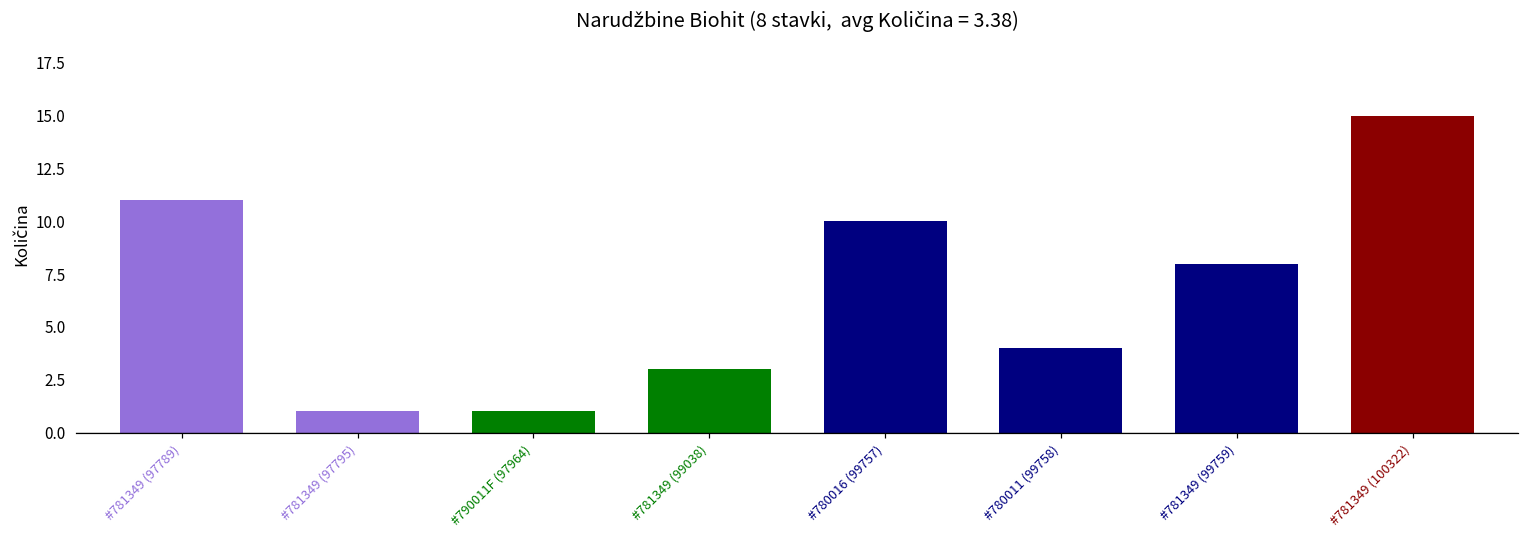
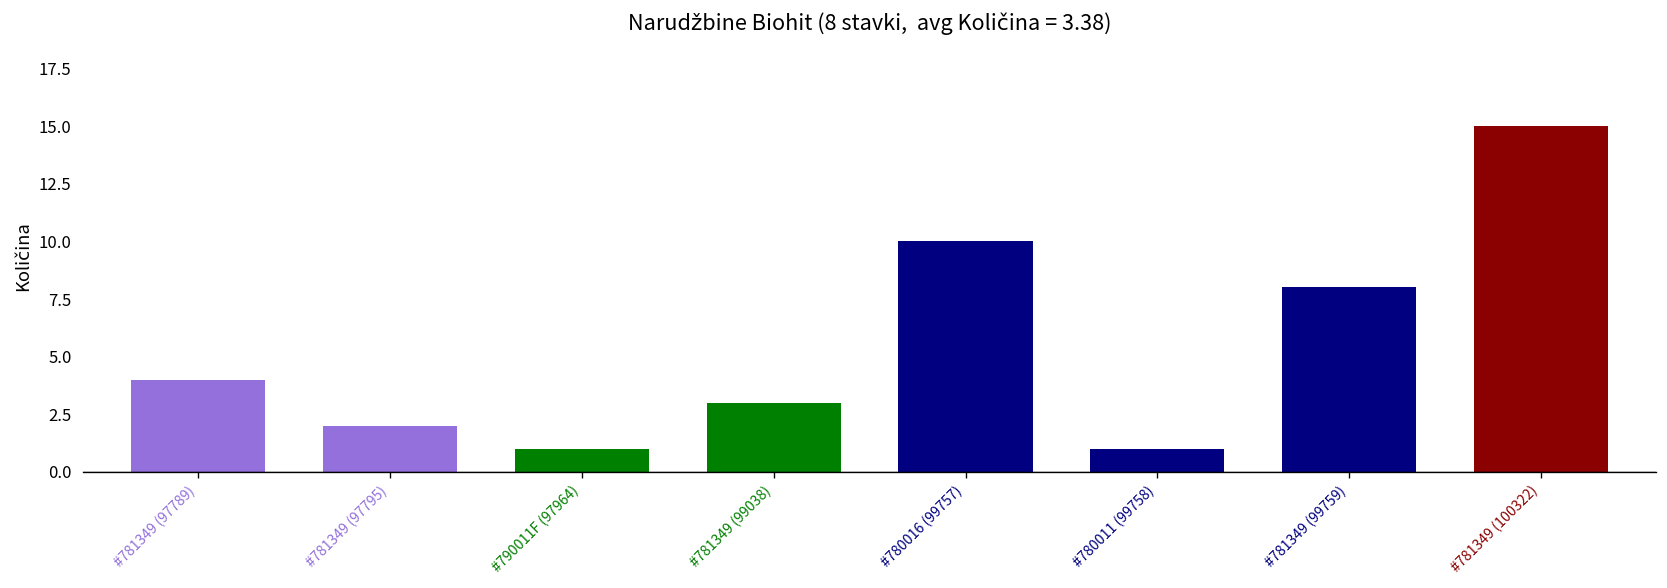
#781349 (97789): 11 -> 4
#781349 (97795): 1 -> 2
#780011 (99758): 4 -> 1
